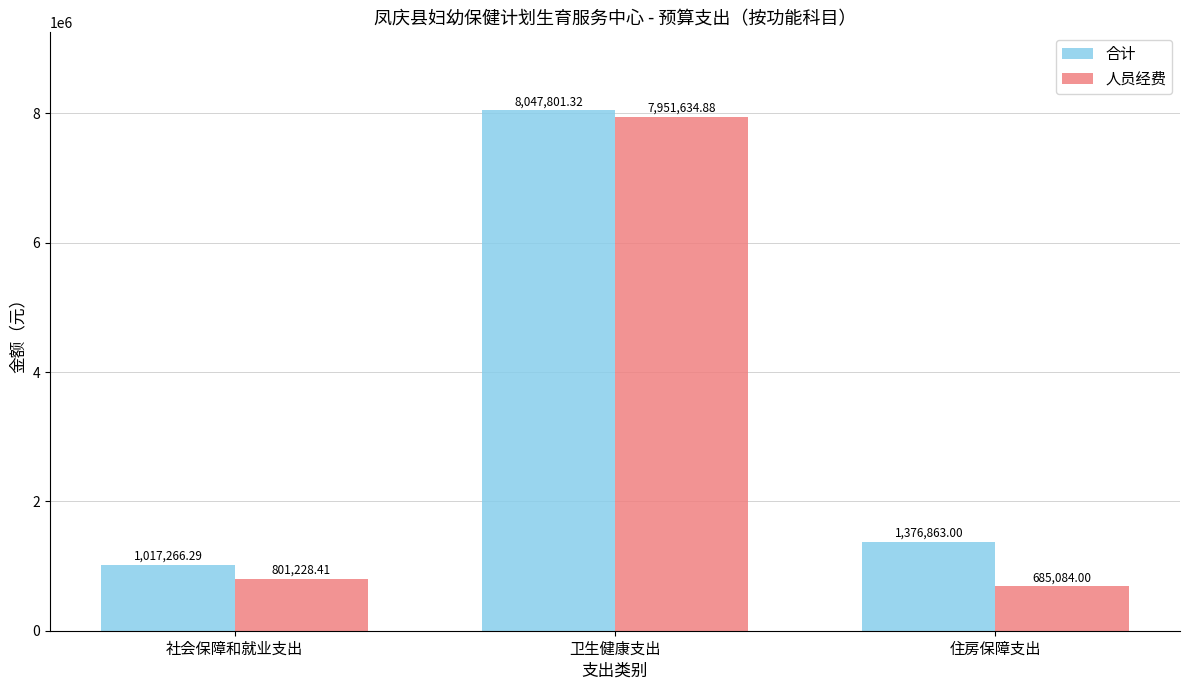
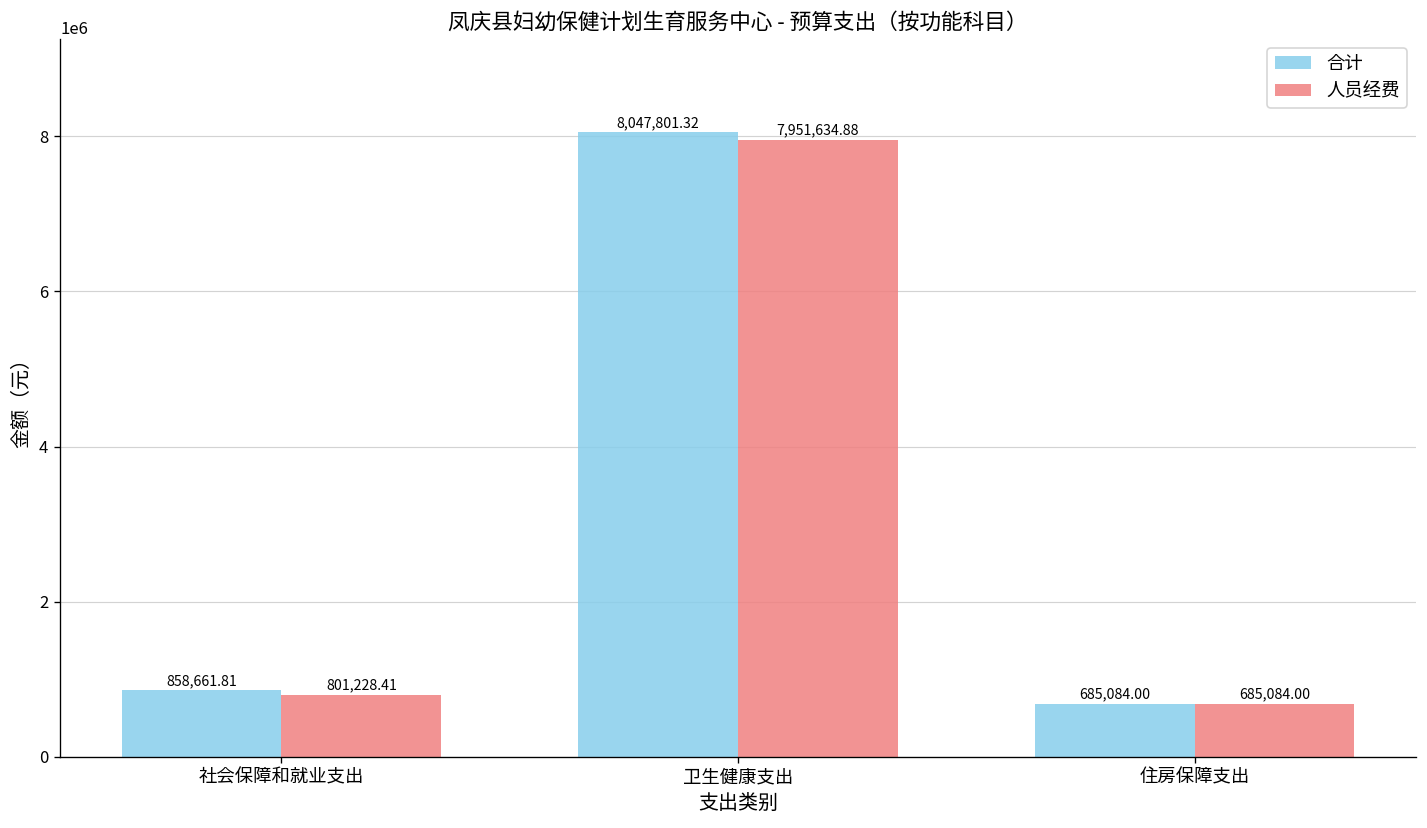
合计, 社会保障和就业支出: 1,017,266.29 -> 858,661.81
合计, 住房保障支出: 1,376,863.00 -> 685,084.00
